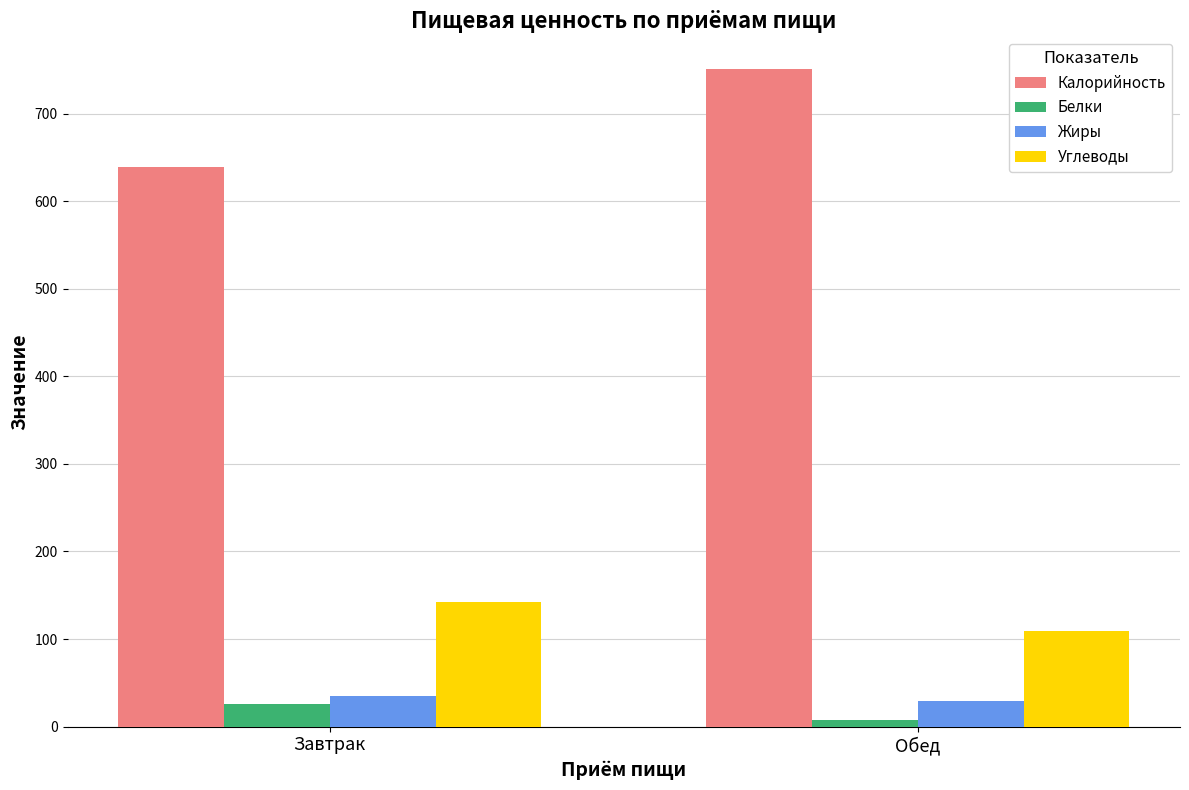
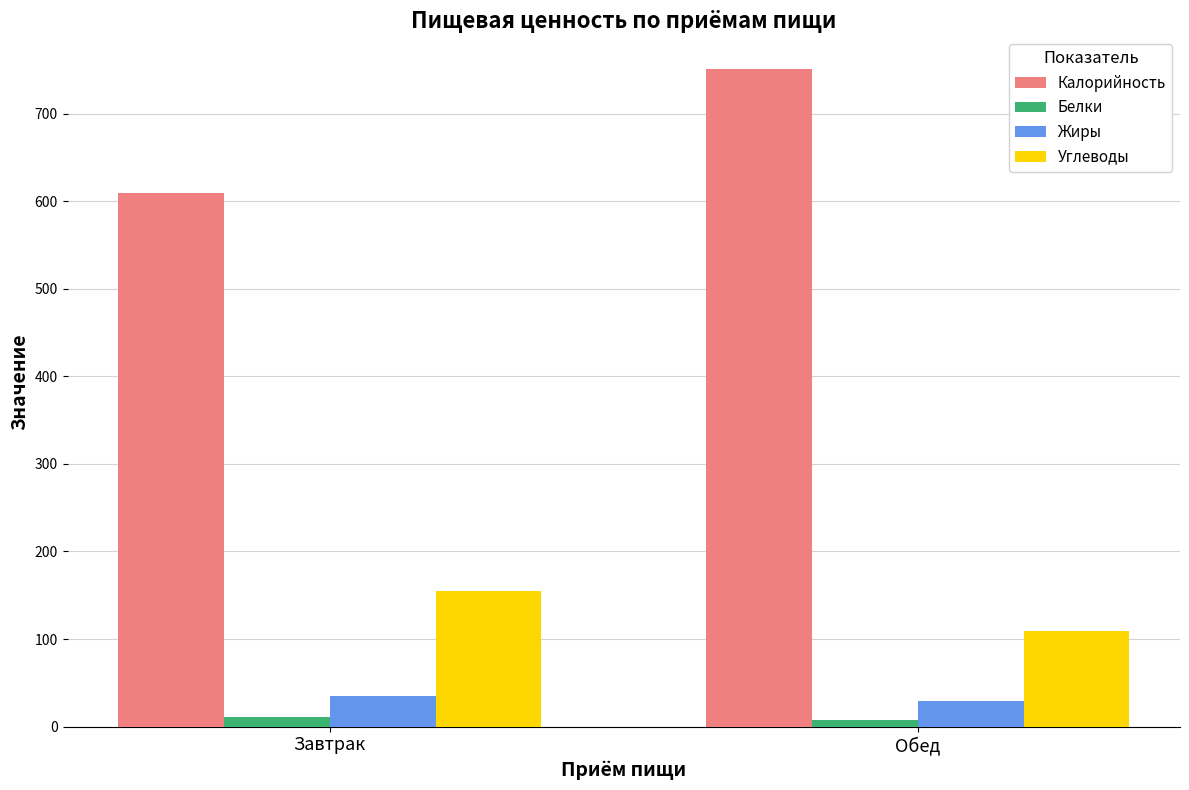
Калорийность, Завтрак: 640 -> 610
Белки, Завтрак: 30 -> 10
Углеводы, Завтрак: 140 -> 150
